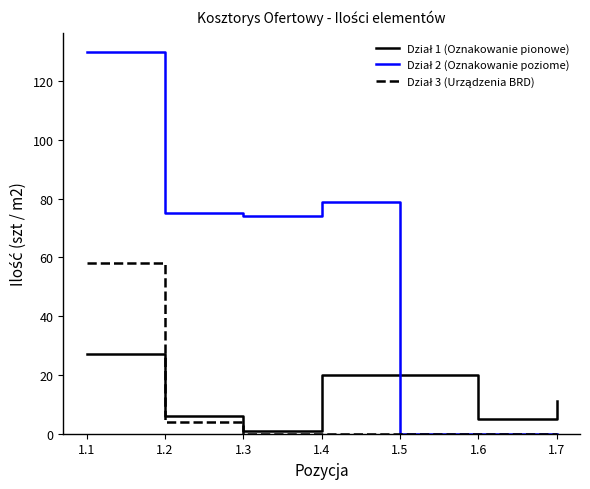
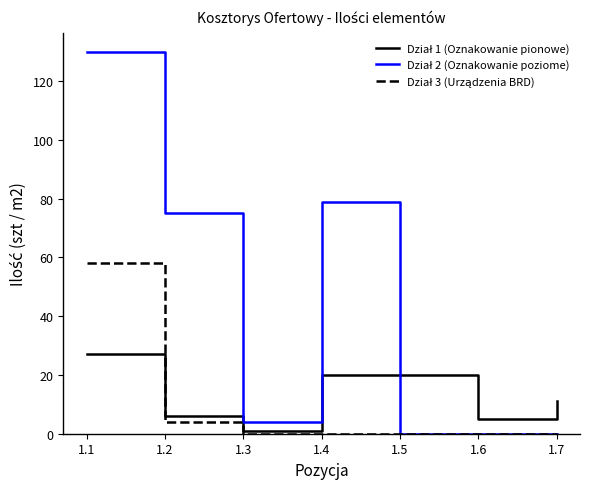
Dział 2 (Oznakowanie poziome), 1.3: 74 -> 4
